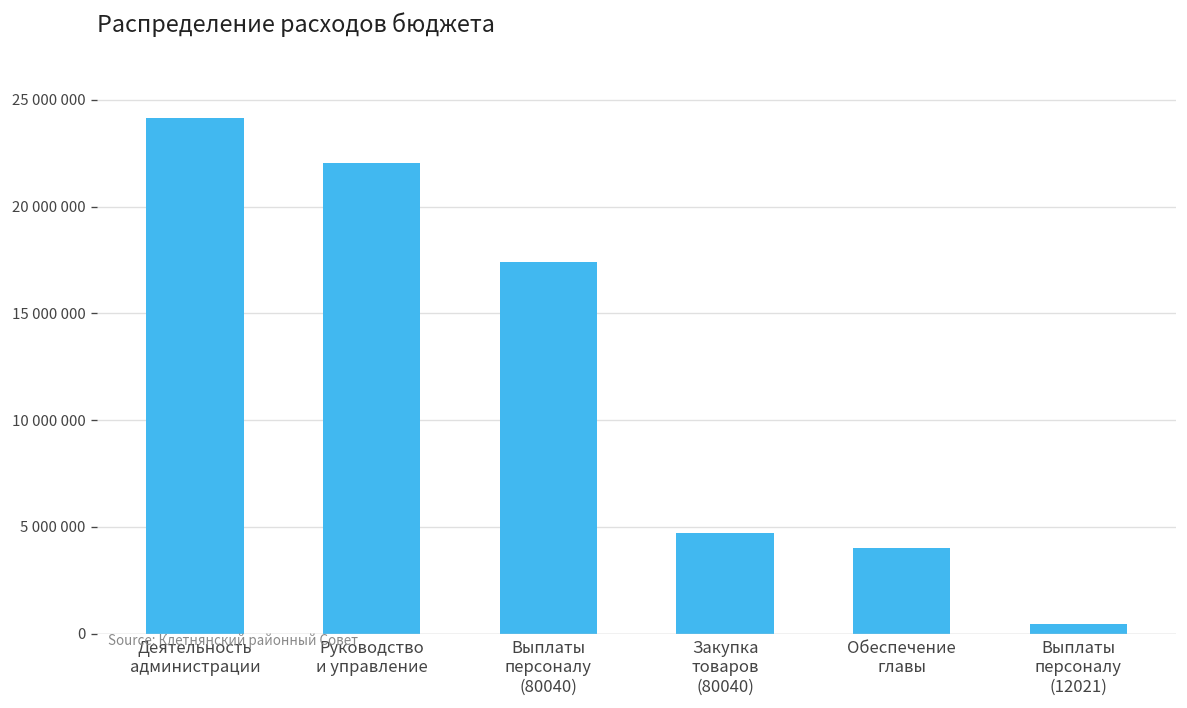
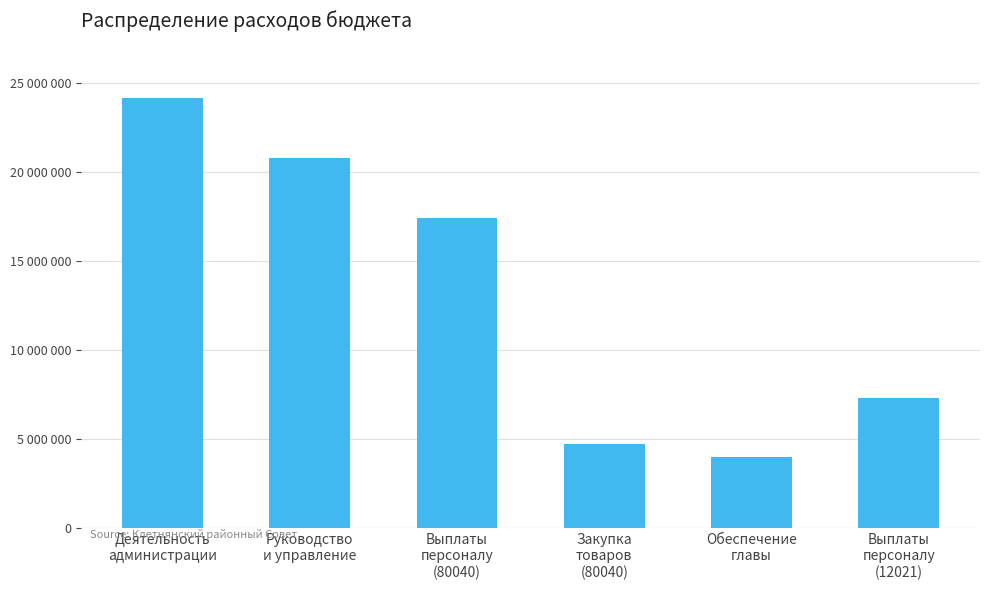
Руководство и управление: 22000000 -> 20800000
Выплаты персоналу (12021): 400000 -> 7300000
